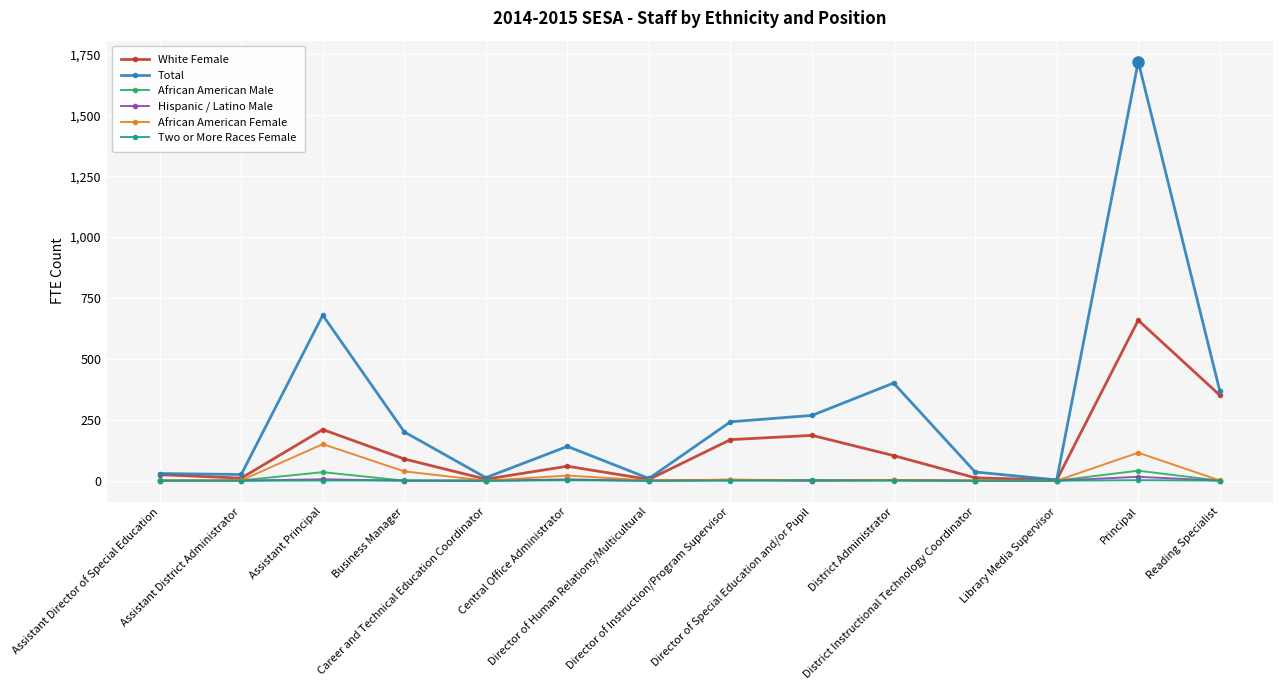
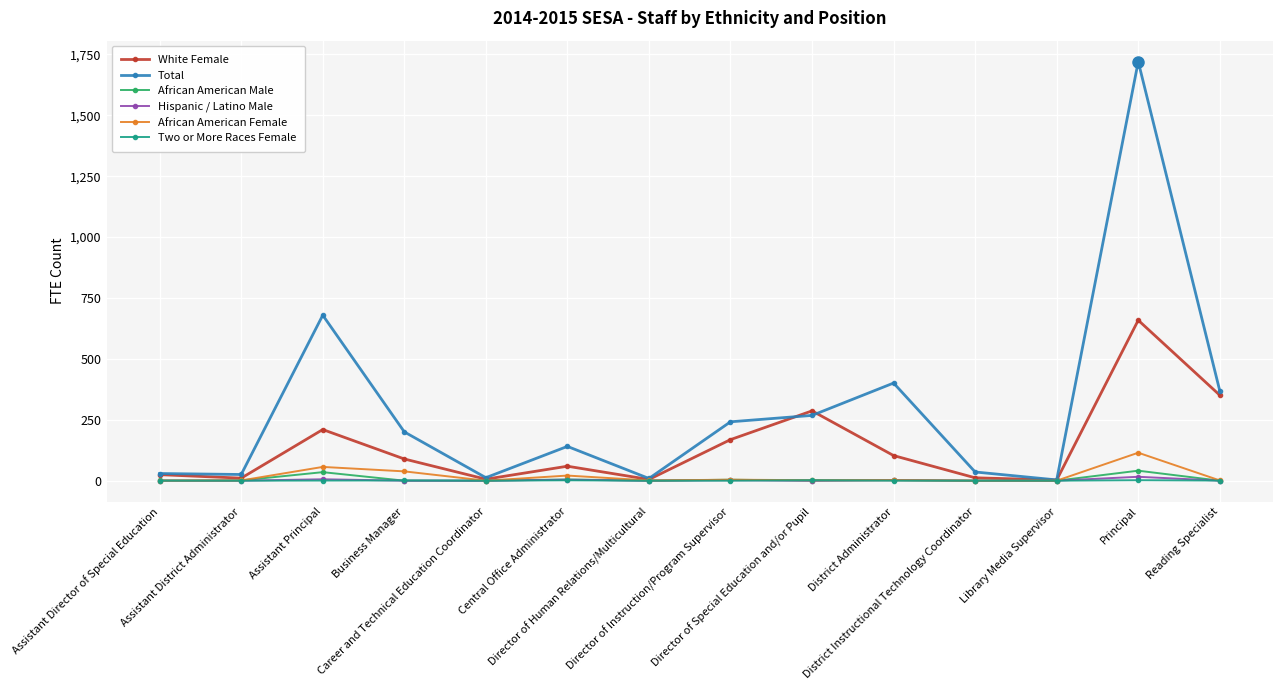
African American Female, Assistant Principal: 150 -> 60
White Female, Director of Special Education and/or Pupil: 190 -> 290
